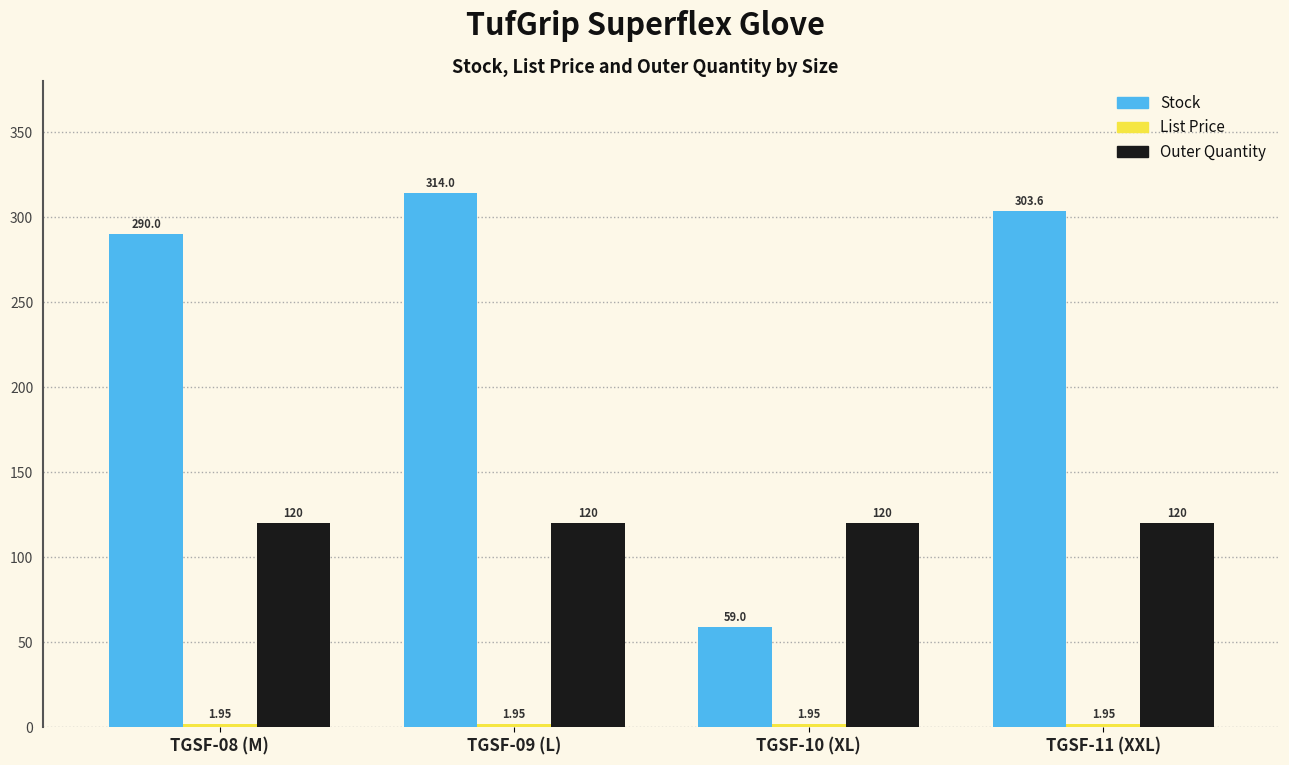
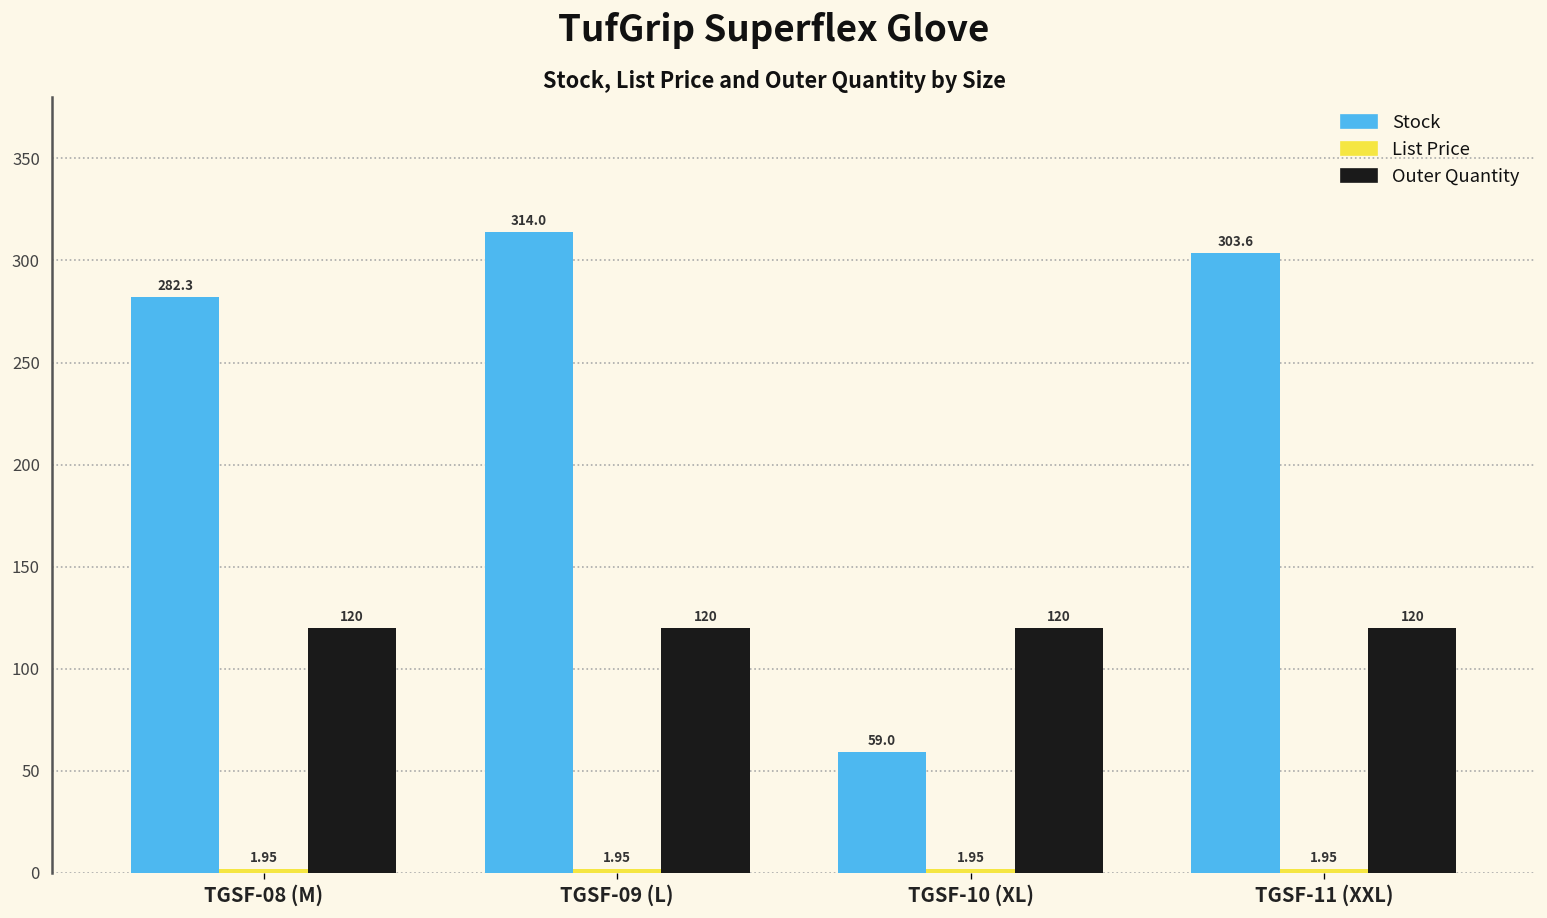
Stock, TGSF-08 (M): 290.0 -> 282.3
